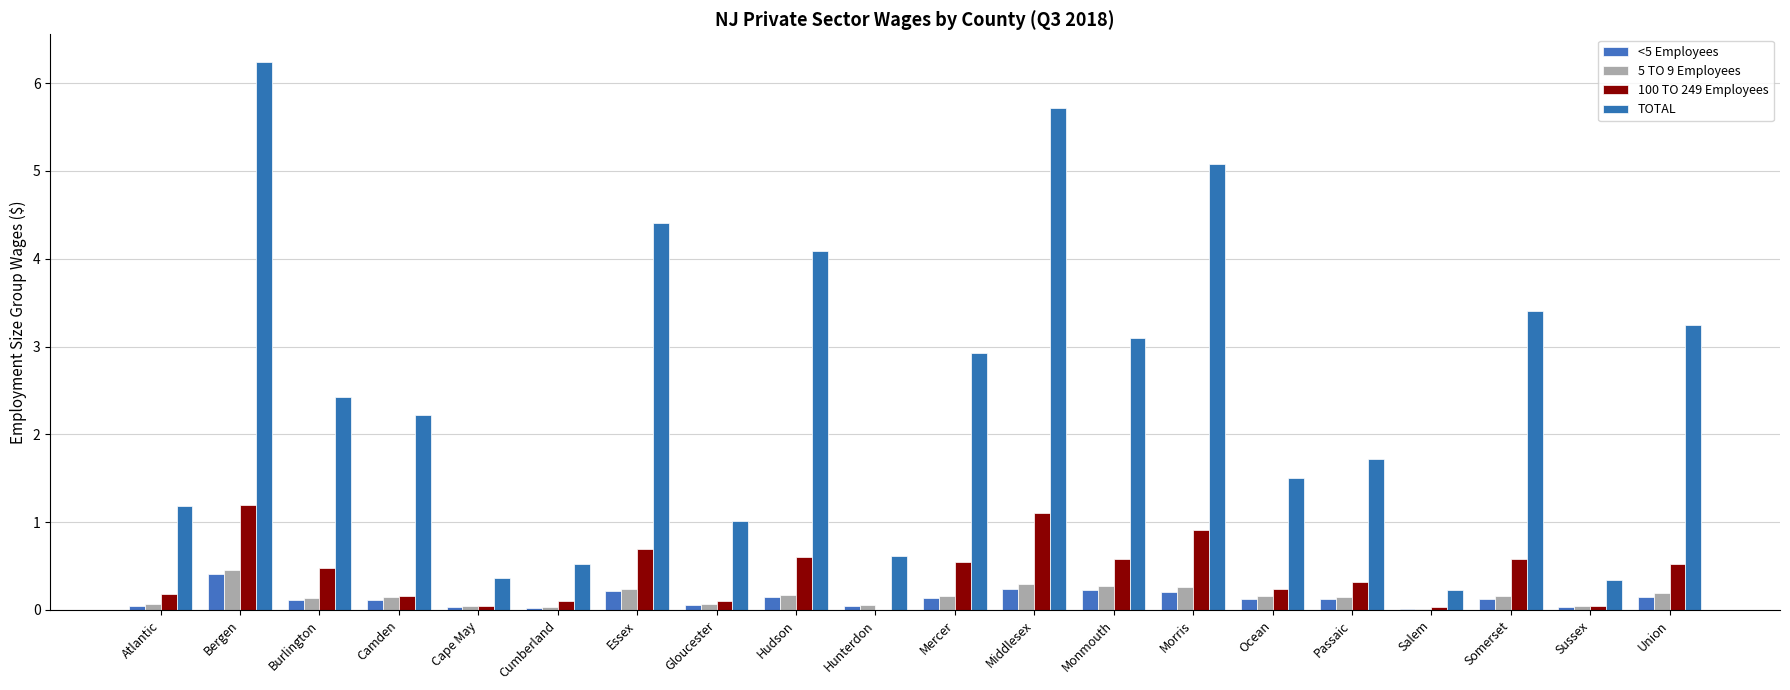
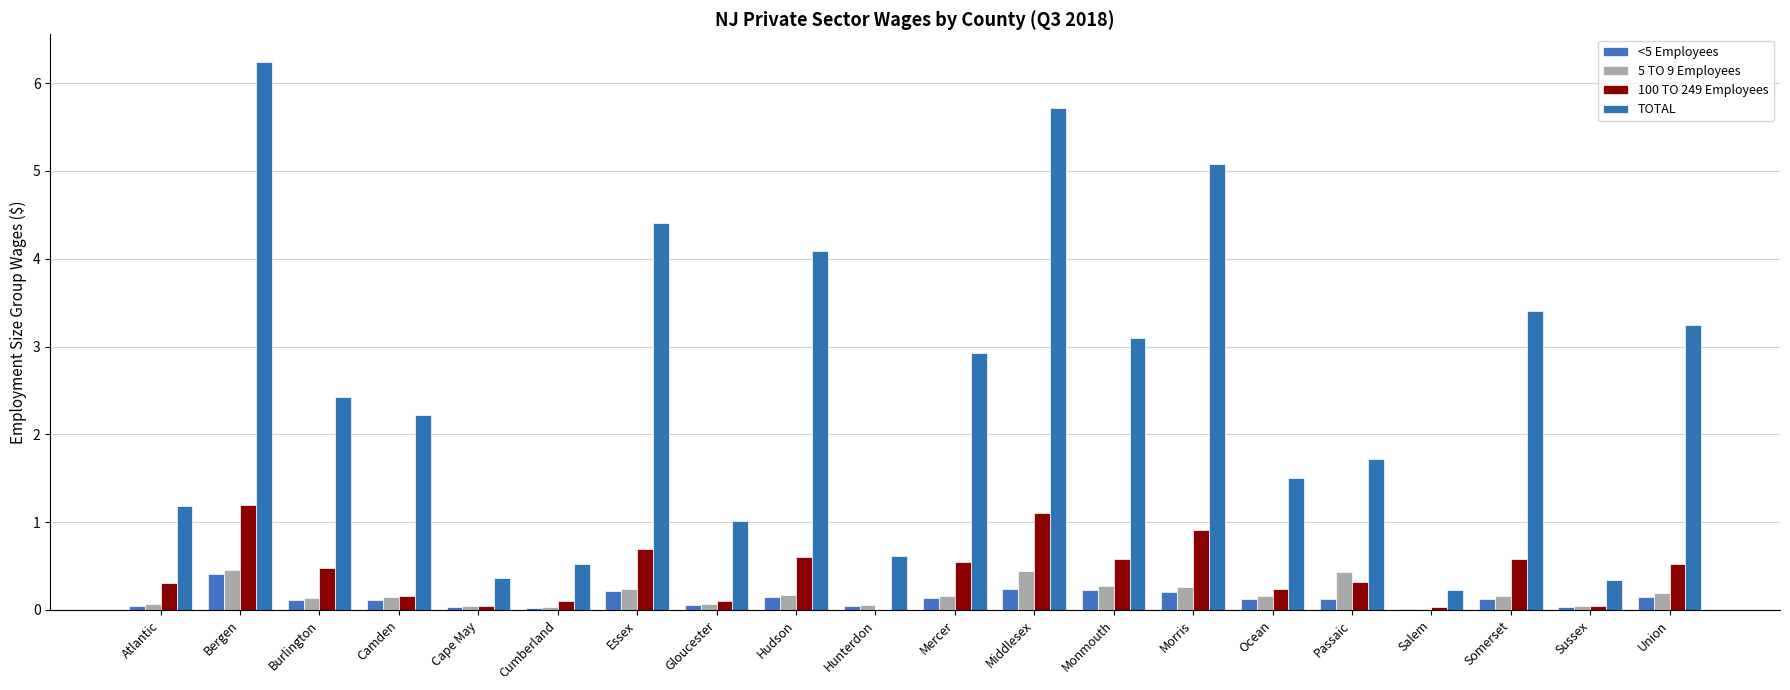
100 TO 249 Employees, Atlantic: 0.2 -> 0.3
5 TO 9 Employees, Middlesex: 0.3 -> 0.4
5 TO 9 Employees, Passaic: 0.2 -> 0.4
